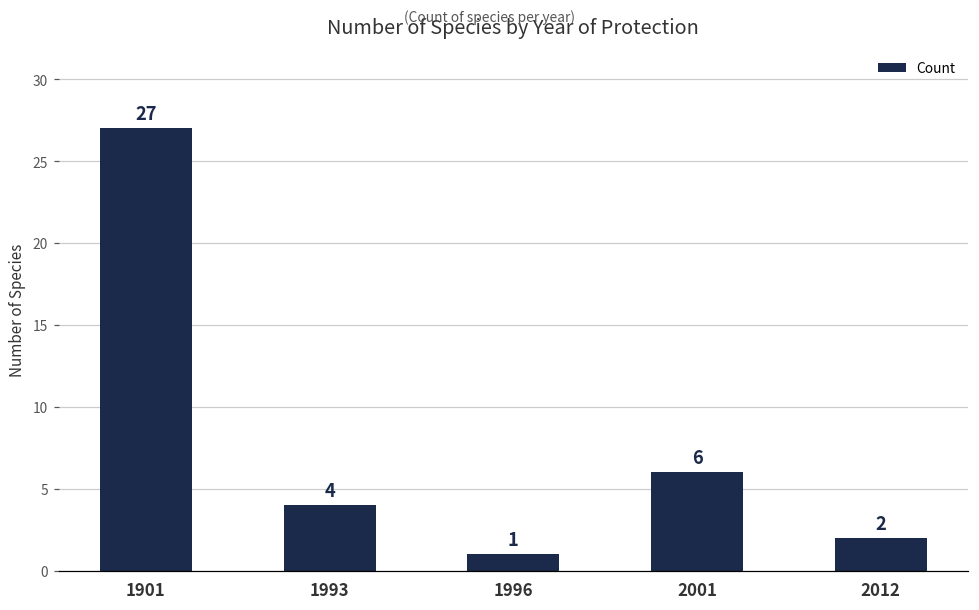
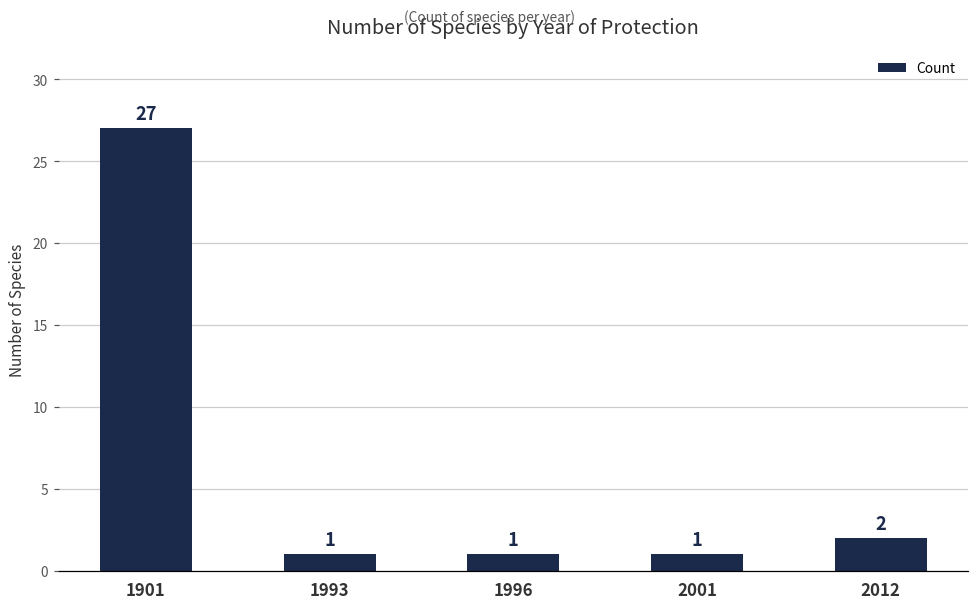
1993: 4 -> 1
2001: 6 -> 1
